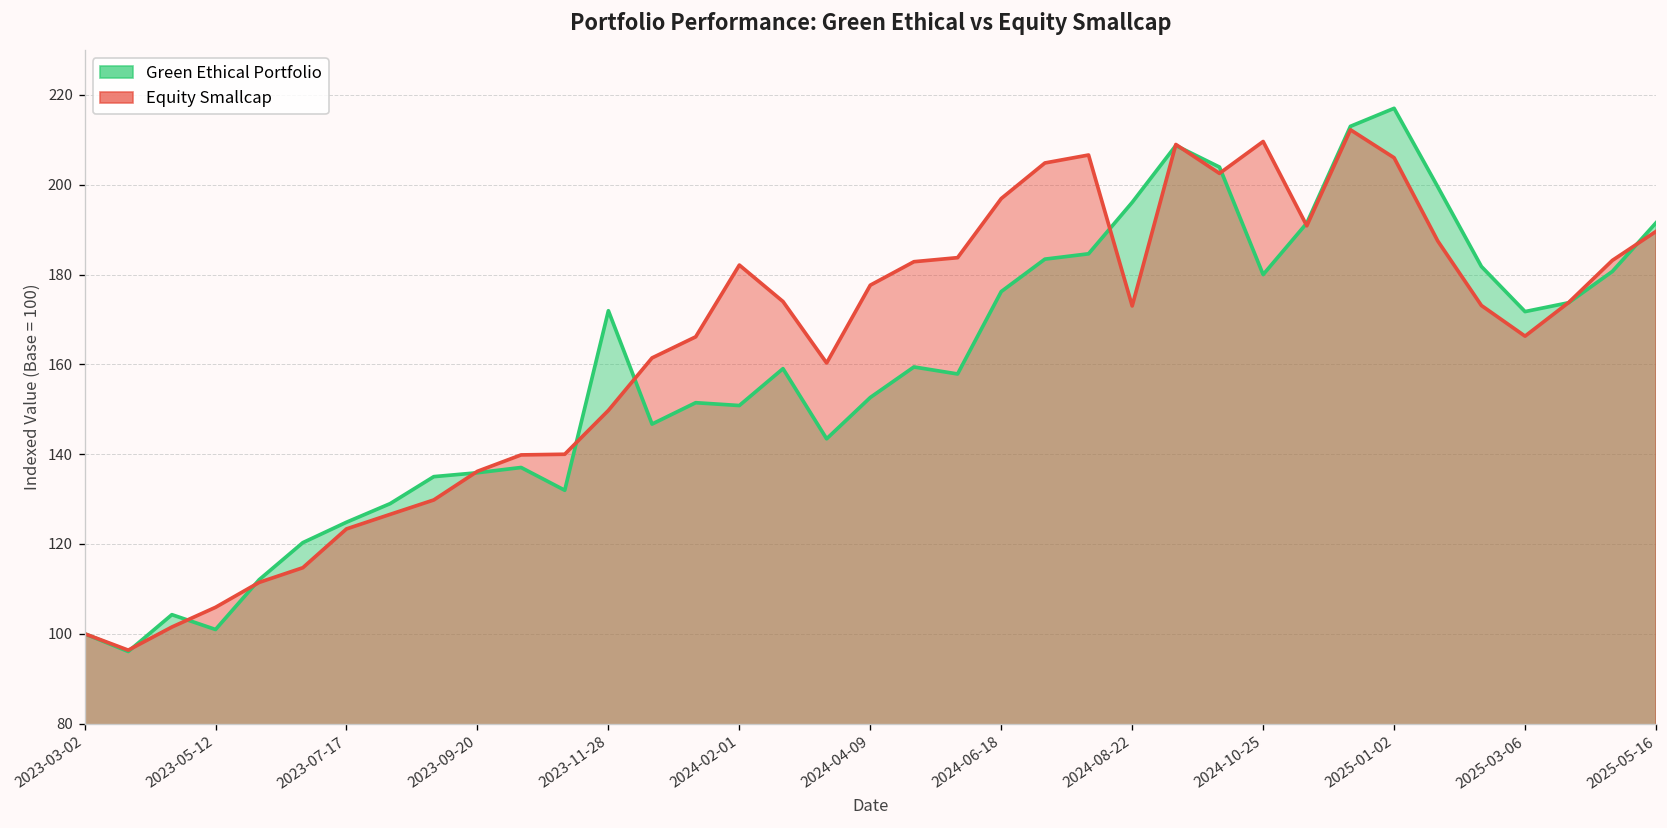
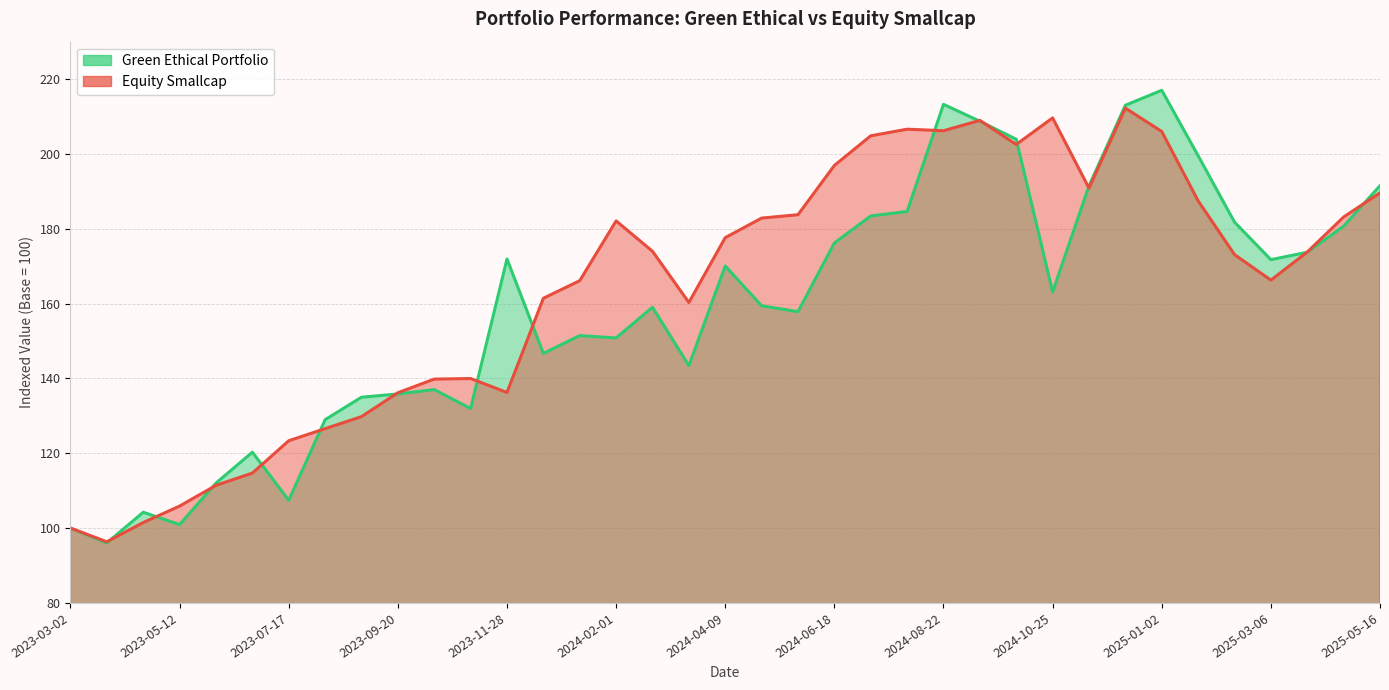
Green Ethical Portfolio, 2023-07-17: 125 -> 107
Equity Smallcap, 2023-11-28: 150 -> 136
Green Ethical Portfolio, 2024-04-09: 153 -> 170
Green Ethical Portfolio, 2024-08-22: 196 -> 213
Equity Smallcap, 2024-08-22: 173 -> 206
Green Ethical Portfolio, 2024-10-25: 180 -> 163
